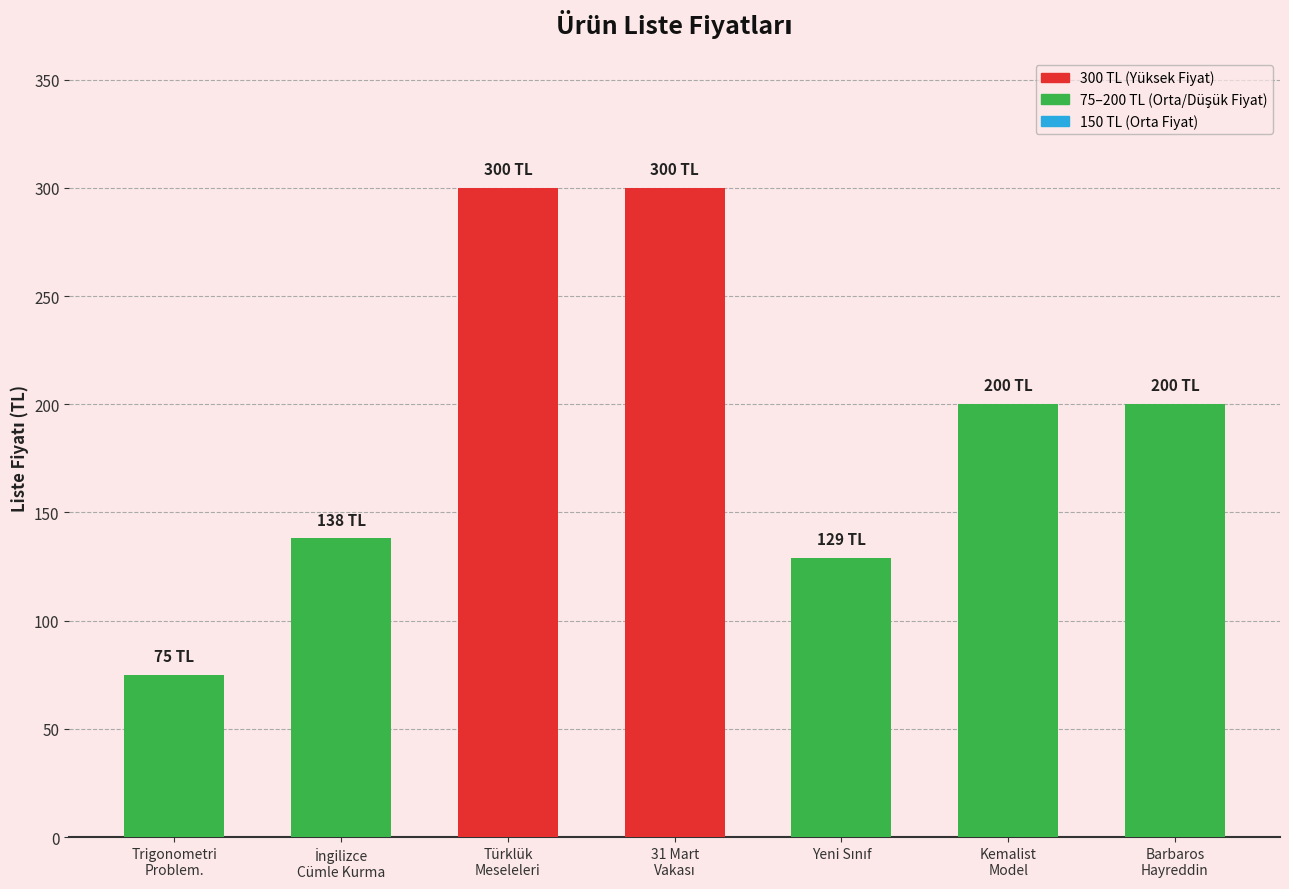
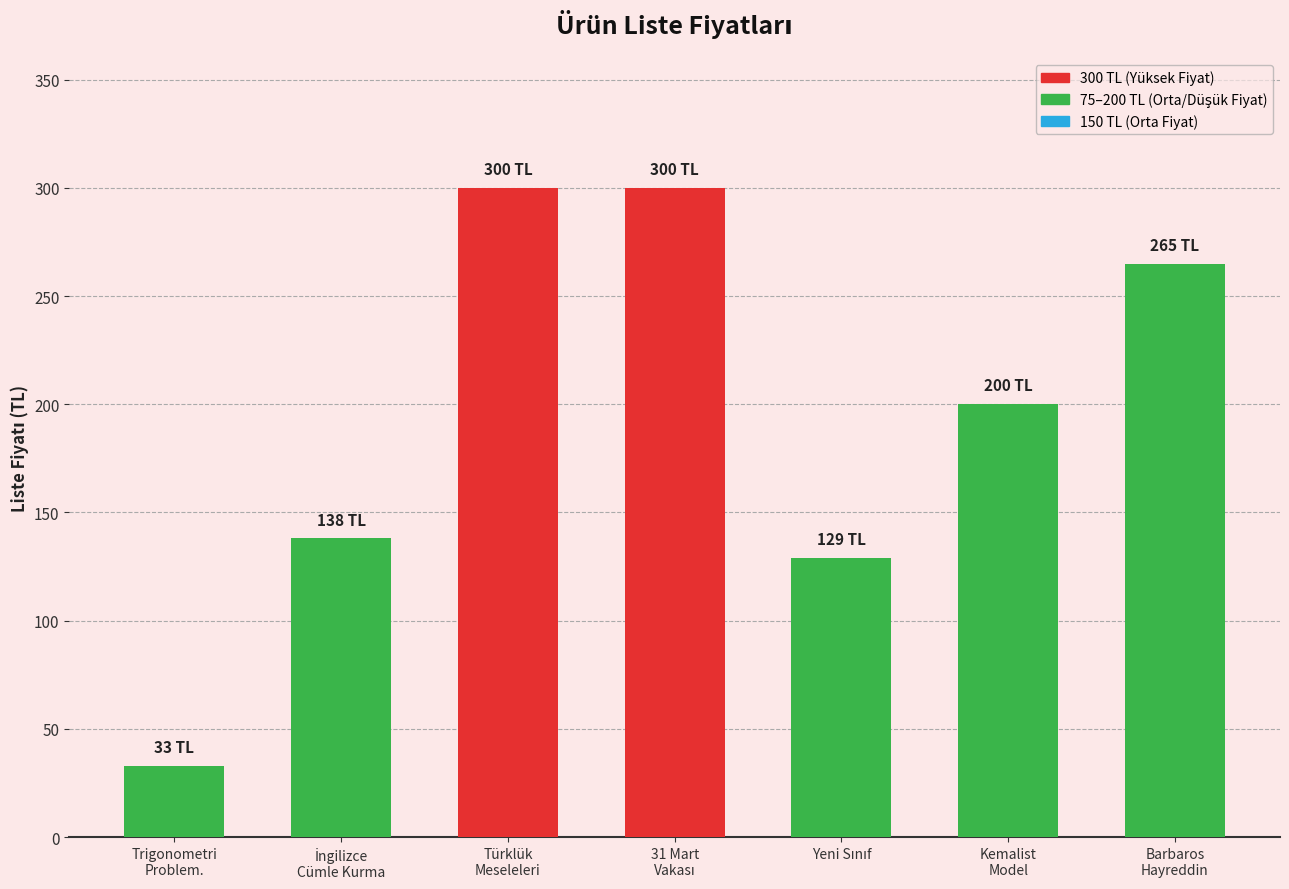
Trigonometri Problem.: 75 -> 33
Barbaros Hayreddin: 200 -> 265
